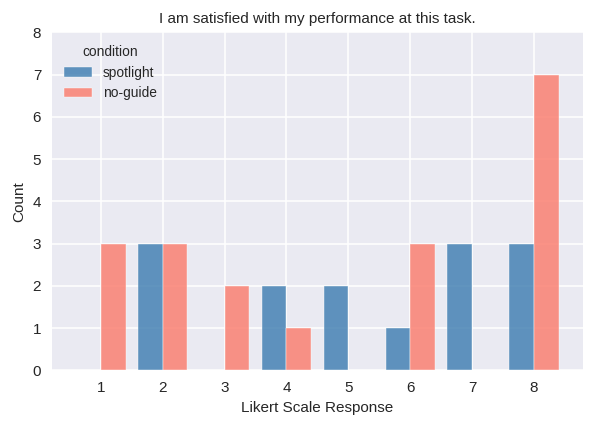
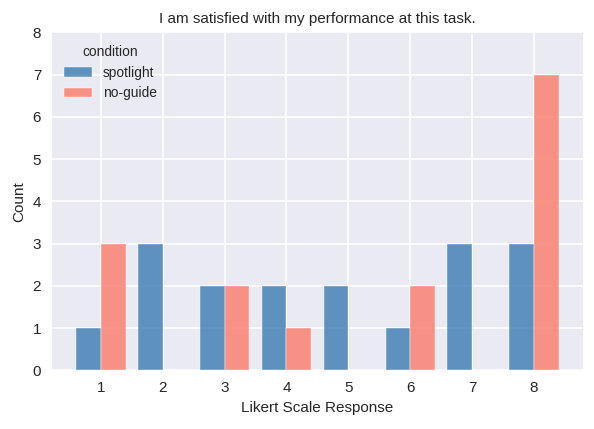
spotlight, 1: 0 -> 1
no-guide, 2: 3 -> 0
spotlight, 3: 0 -> 2
no-guide, 6: 3 -> 2
